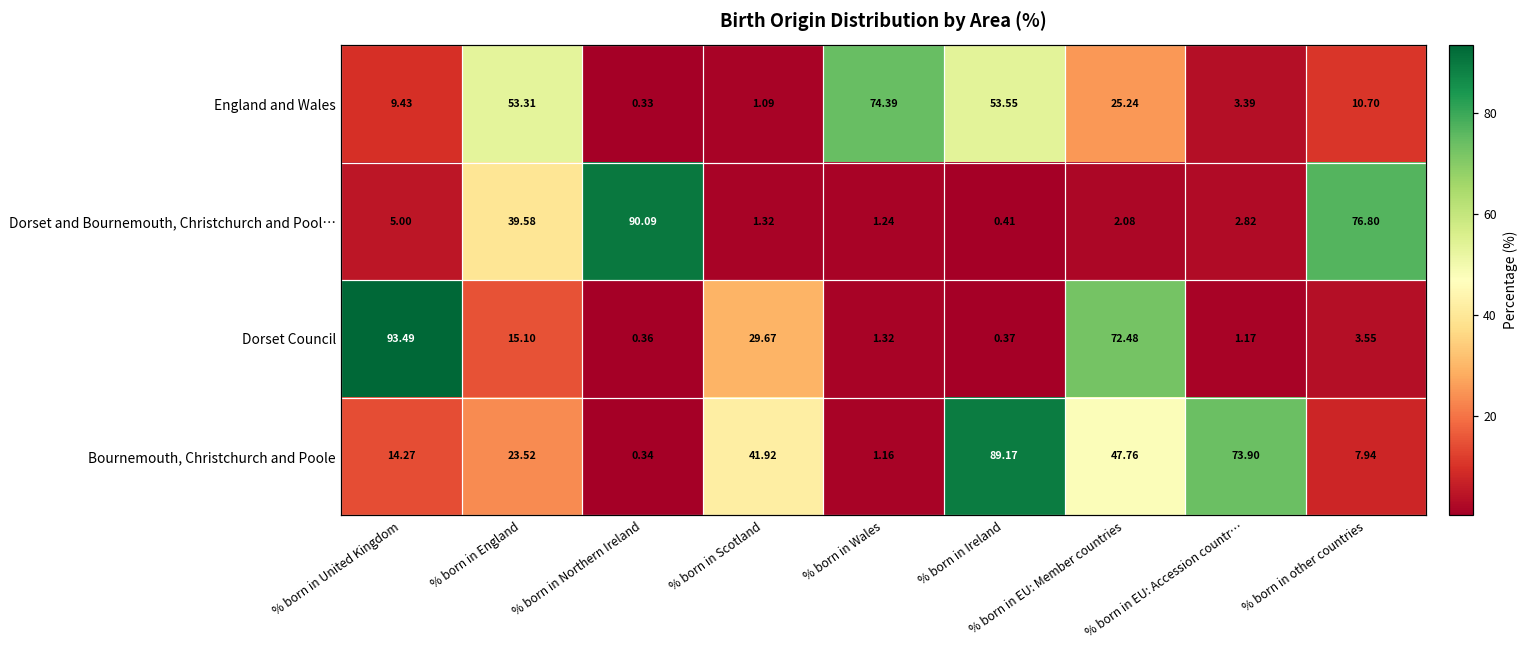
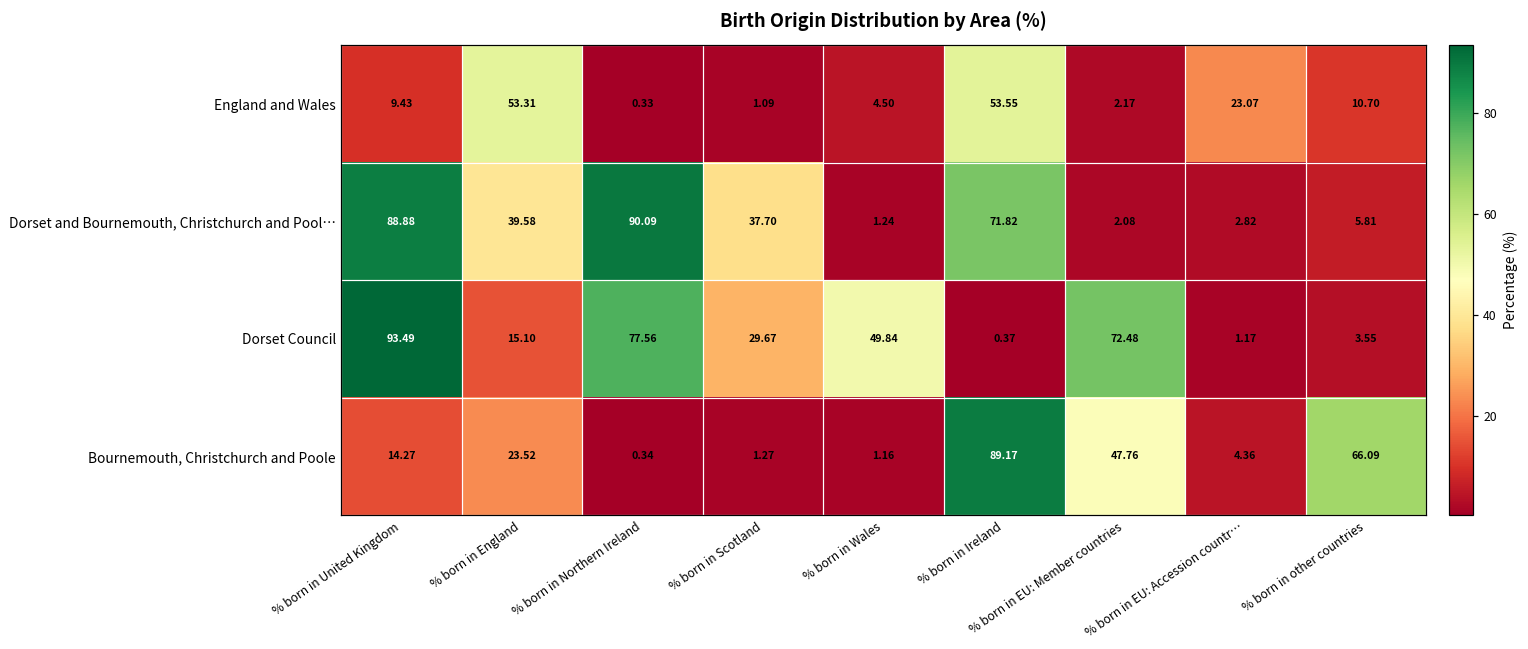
England and Wales, % born in Wales: 74.39 -> 4.50
England and Wales, % born in EU: Member countries: 25.24 -> 2.17
England and Wales, % born in EU: Accession countr…: 3.39 -> 23.07
Dorset and Bournemouth, Christchurch and Pool…, % born in United Kingdom: 5.00 -> 88.88
Dorset and Bournemouth, Christchurch and Pool…, % born in Scotland: 1.32 -> 37.70
Dorset and Bournemouth, Christchurch and Pool…, % born in Ireland: 0.41 -> 71.82
Dorset and Bournemouth, Christchurch and Pool…, % born in other countries: 76.80 -> 5.81
Dorset Council, % born in Northern Ireland: 0.36 -> 77.56
Dorset Council, % born in Wales: 1.32 -> 49.84
Bournemouth, Christchurch and Poole, % born in Scotland: 41.92 -> 1.27
Bournemouth, Christchurch and Poole, % born in EU: Accession countr…: 73.90 -> 4.36
Bournemouth, Christchurch and Poole, % born in other countries: 7.94 -> 66.09
